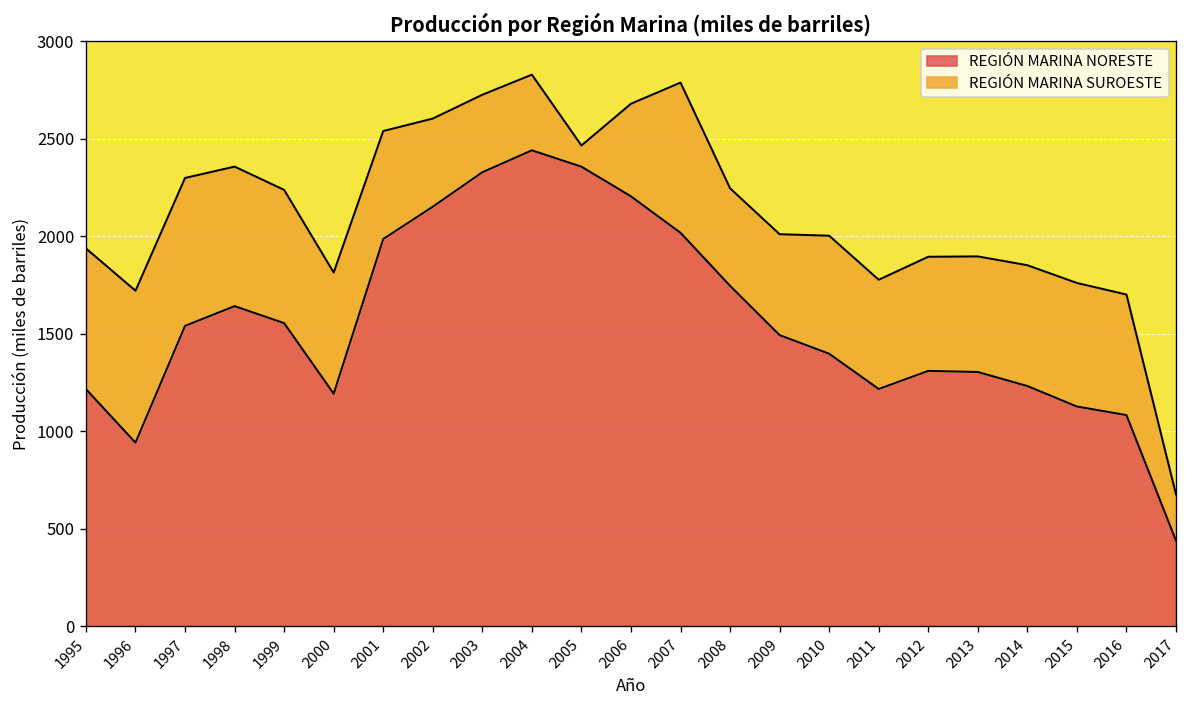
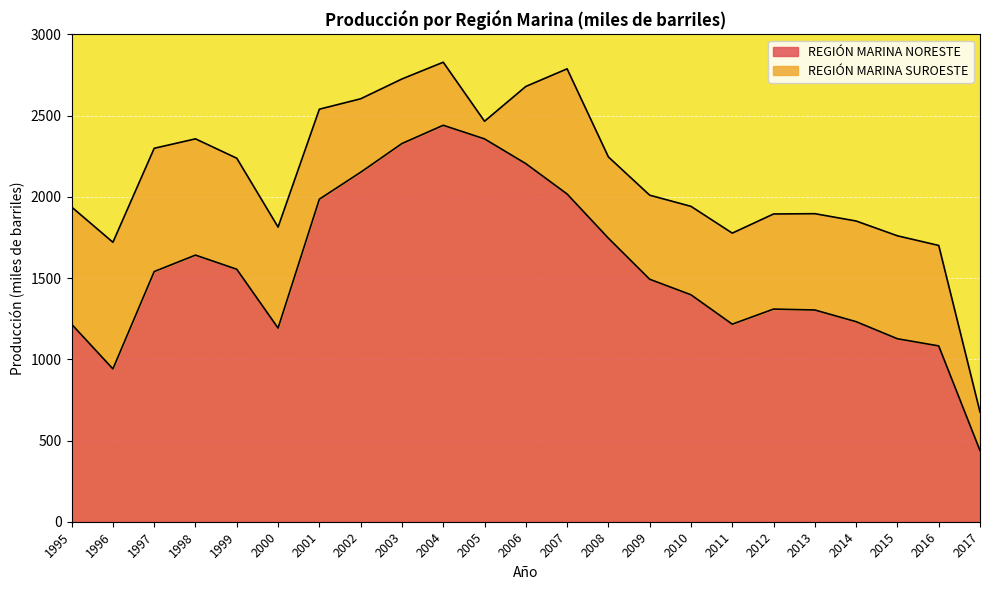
REGIÓN MARINA SUROESTE, 2010: 610 -> 540
